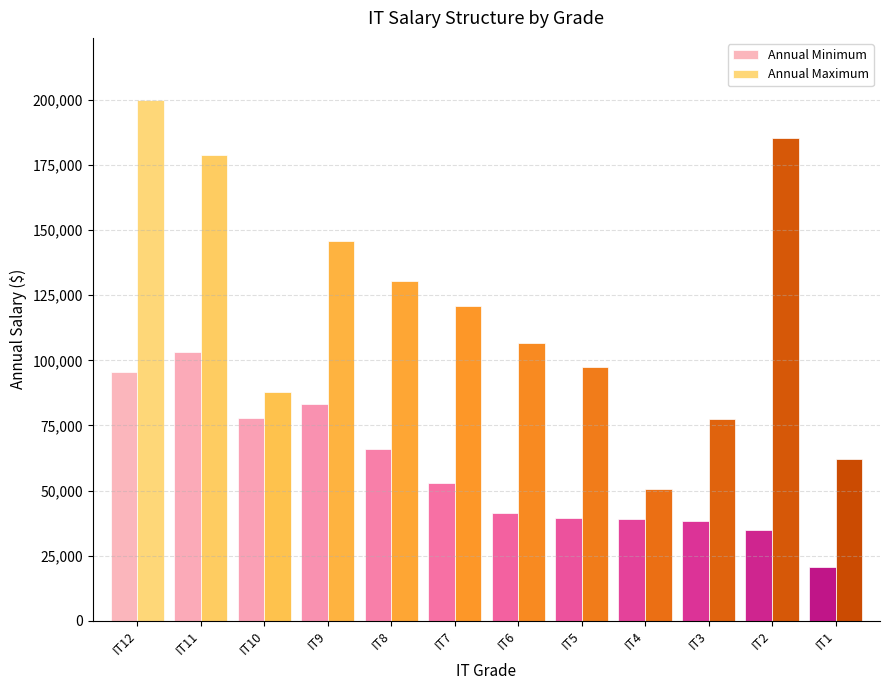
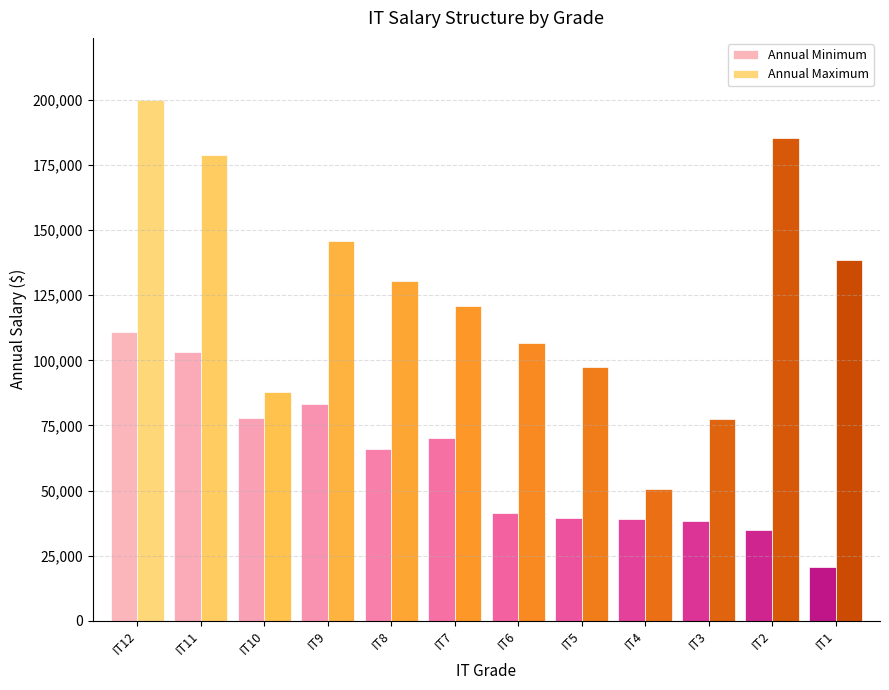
Annual Minimum, IT12: 95,000 -> 111,000
Annual Minimum, IT7: 53,000 -> 70,000
Annual Maximum, IT1: 62,000 -> 139,000
